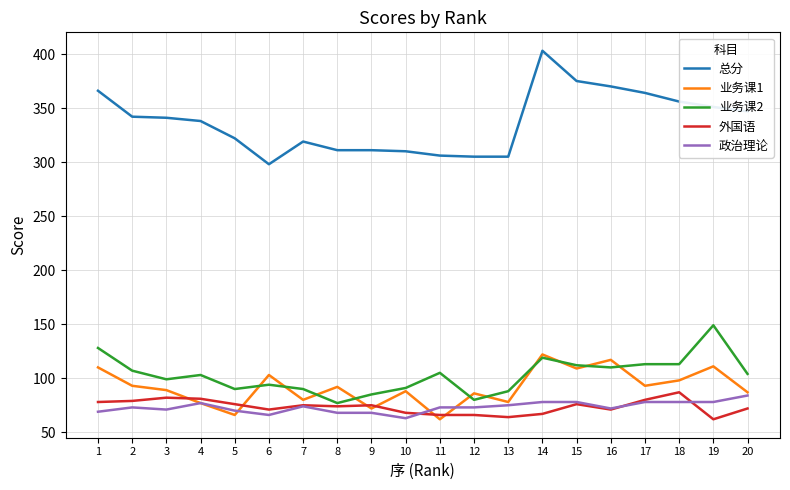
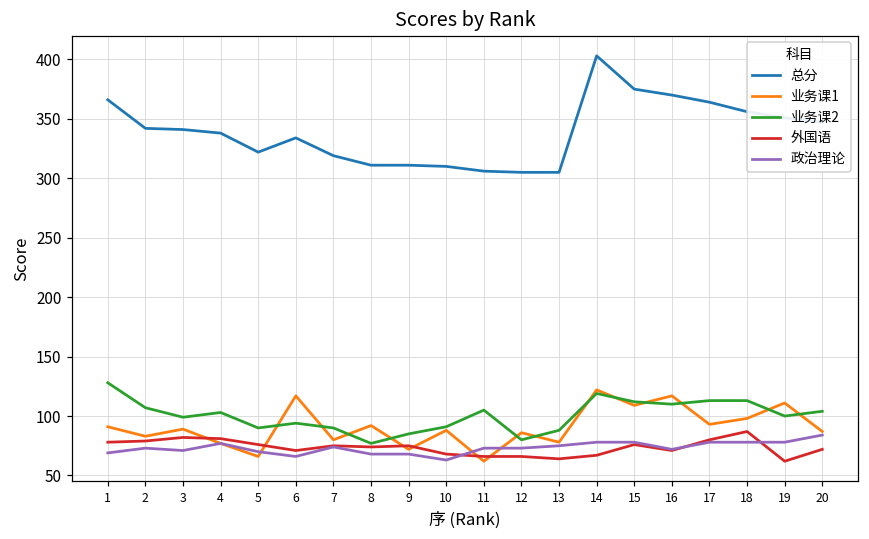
业务课1, 1: 110 -> 91
业务课1, 2: 93 -> 83
总分, 6: 298 -> 334
业务课1, 6: 103 -> 117
业务课2, 19: 149 -> 100
